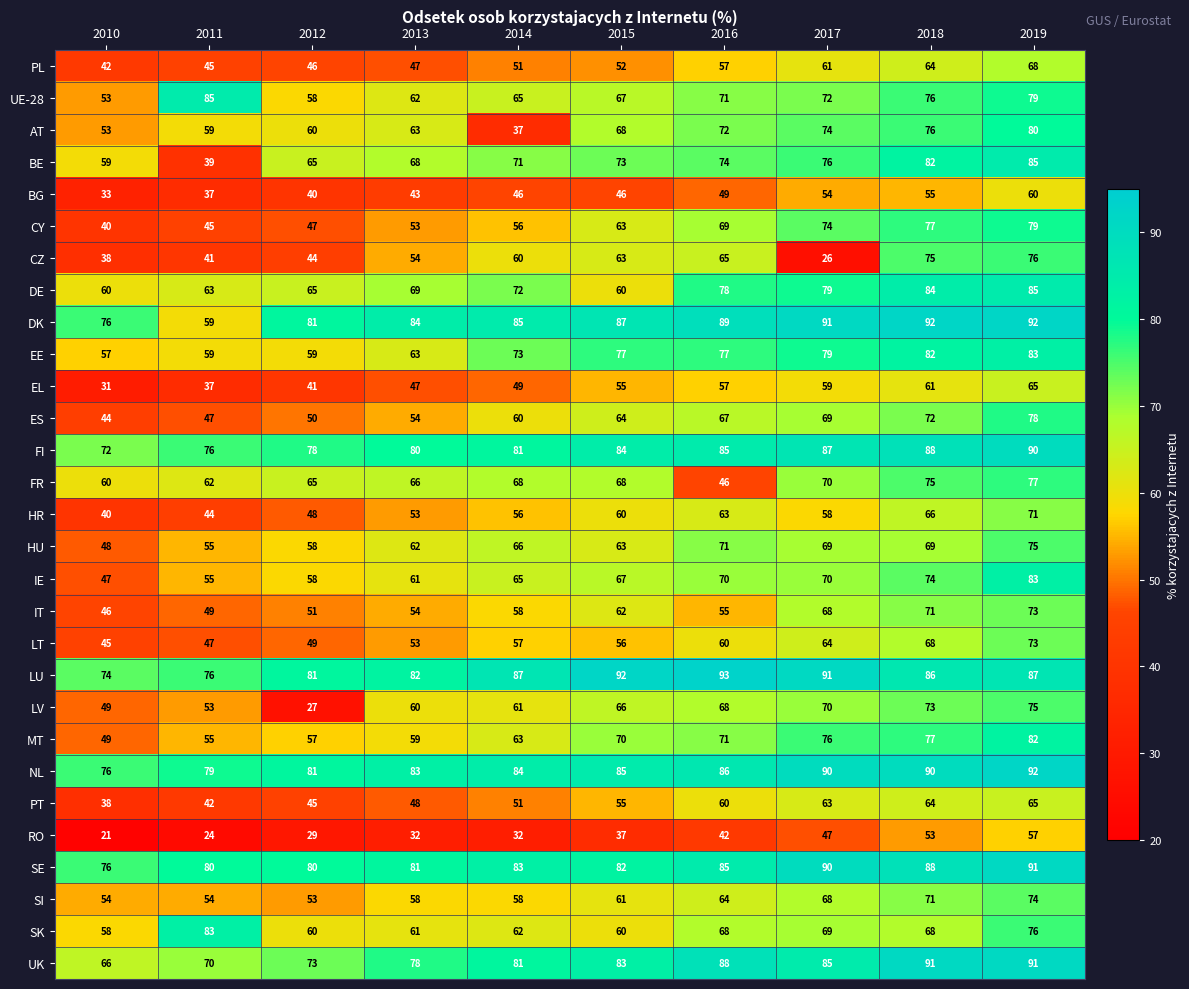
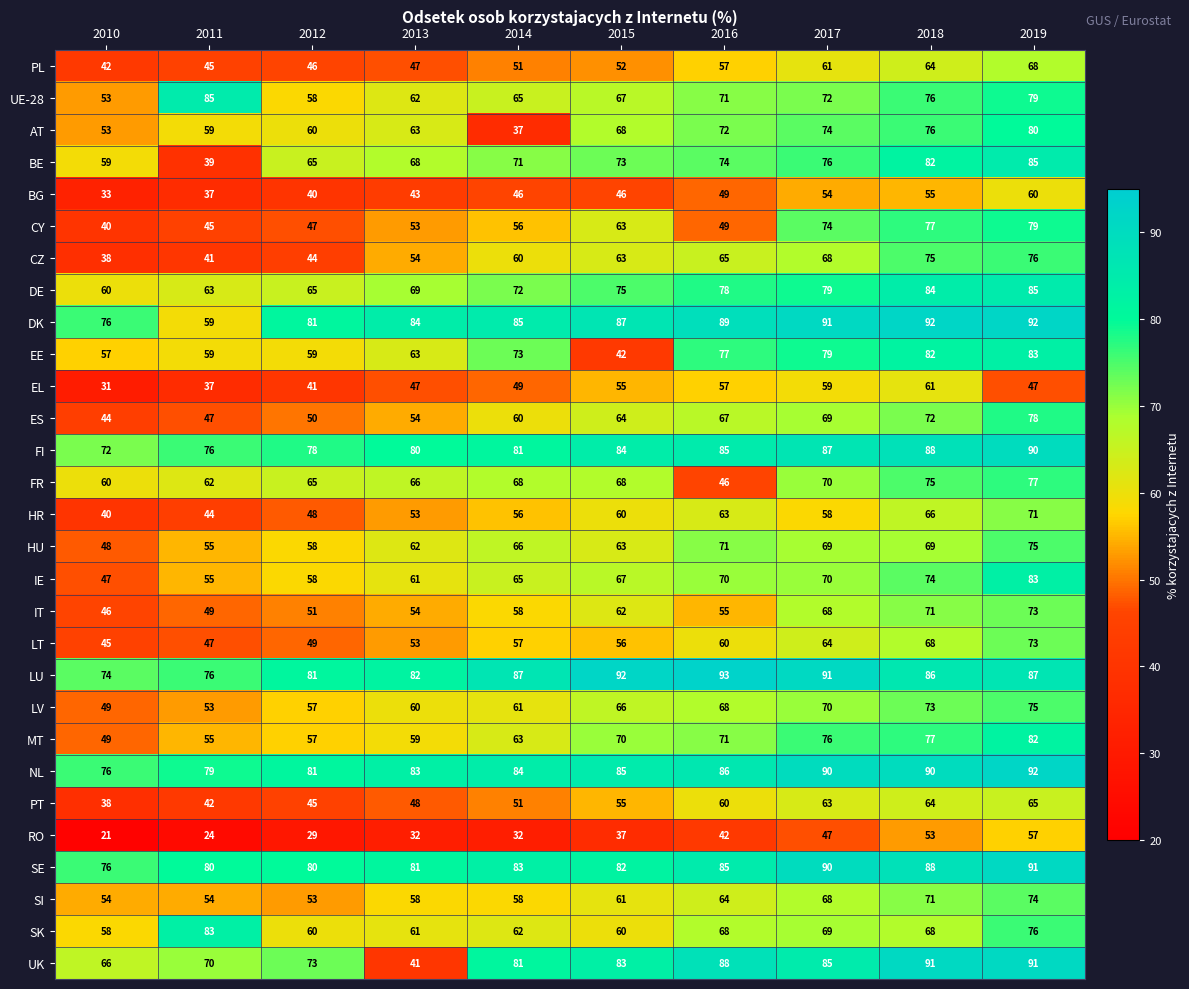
CY, 2016: 69 -> 49
CZ, 2017: 26 -> 68
DE, 2015: 60 -> 75
EE, 2015: 77 -> 42
EL, 2019: 65 -> 47
LV, 2012: 27 -> 57
UK, 2013: 78 -> 41
